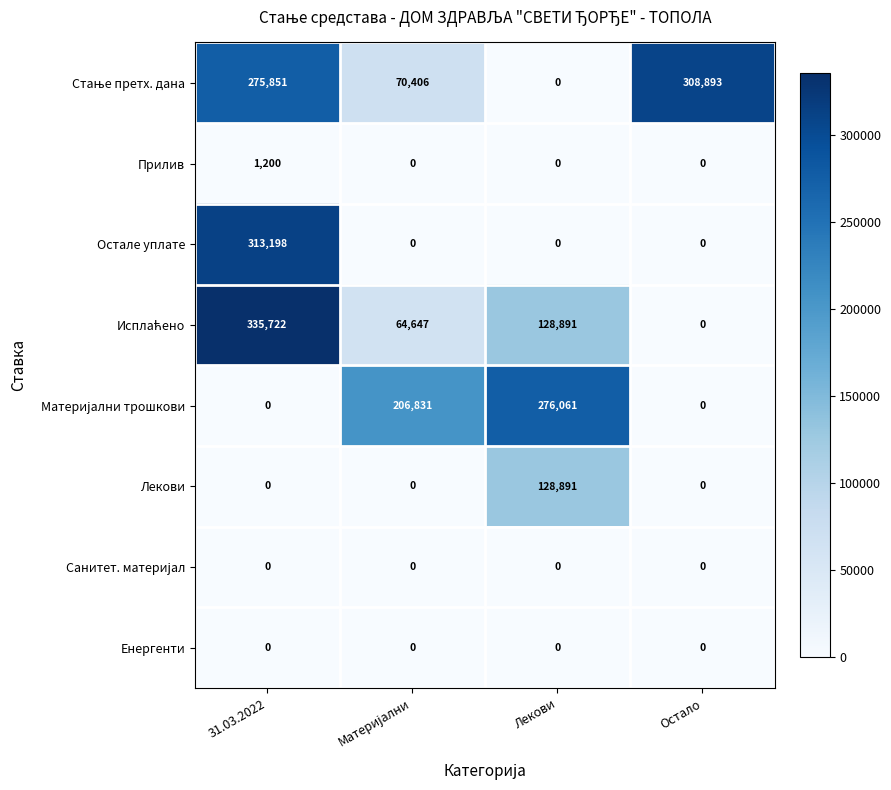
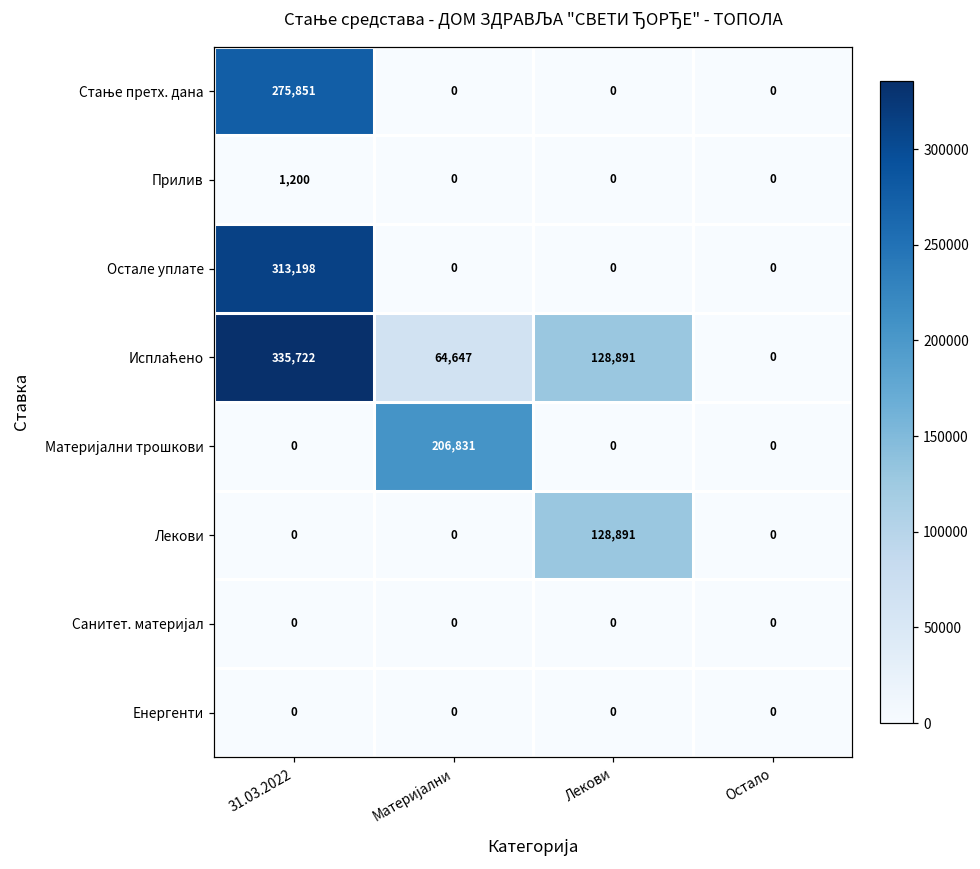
Стање претх. дана, Материјални: 70,406 -> 0
Стање претх. дана, Остало: 308,893 -> 0
Материјални трошкови, Лекови: 276,061 -> 0
